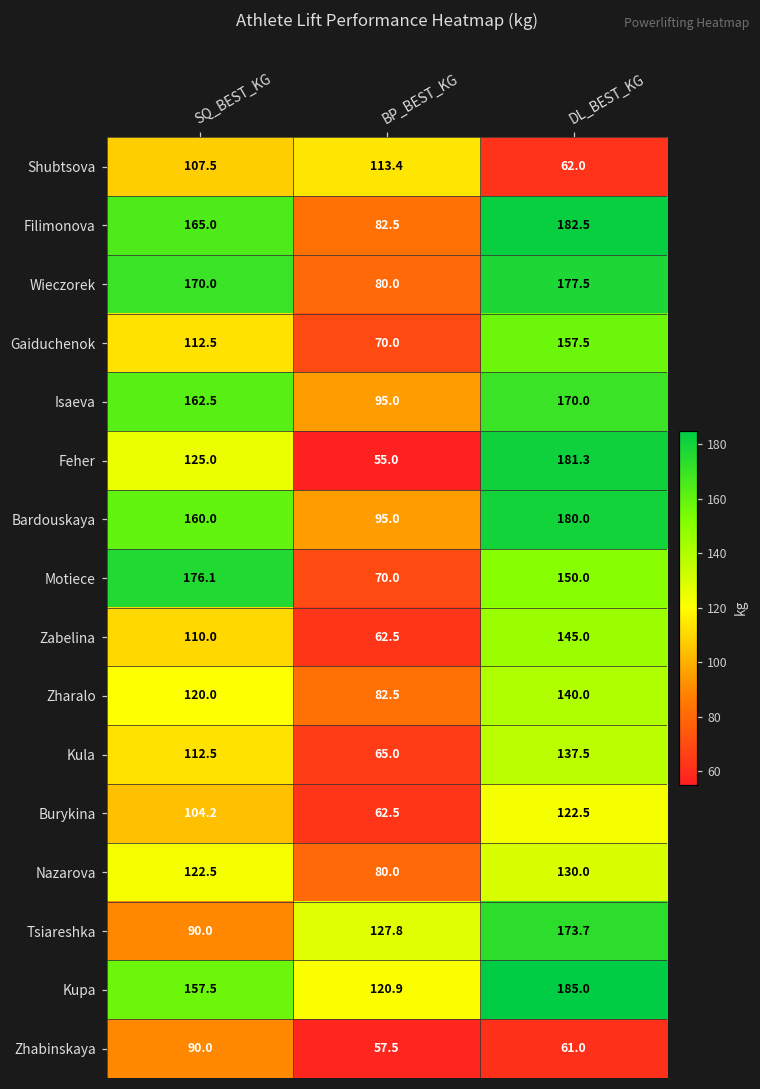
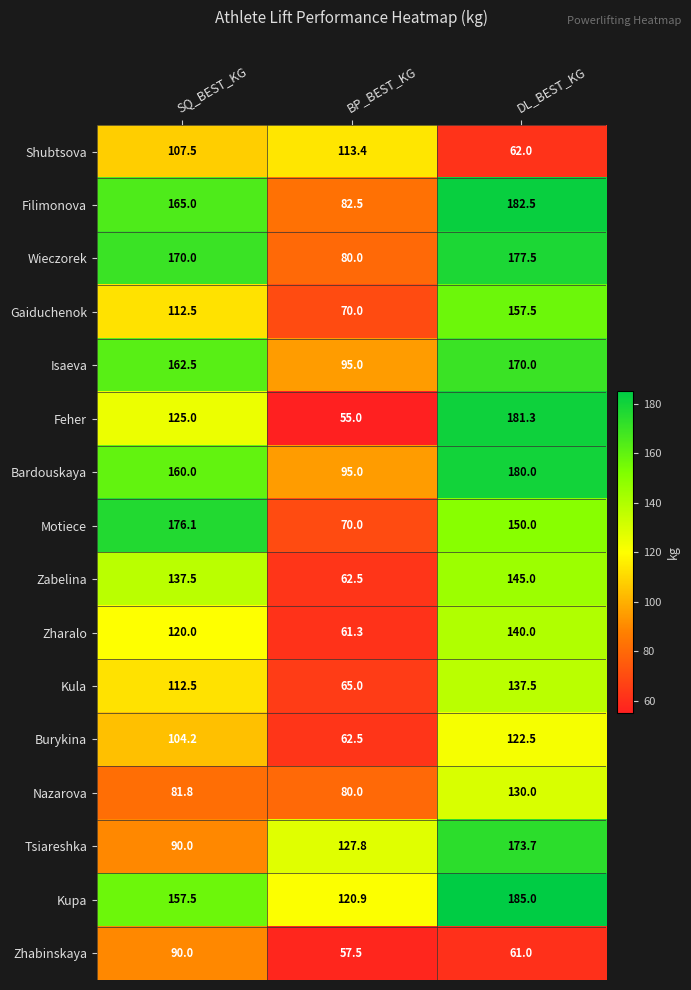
Zabelina, SQ_BEST_KG: 110.0 -> 137.5
Zharalo, BP_BEST_KG: 82.5 -> 61.3
Nazarova, SQ_BEST_KG: 122.5 -> 81.8
